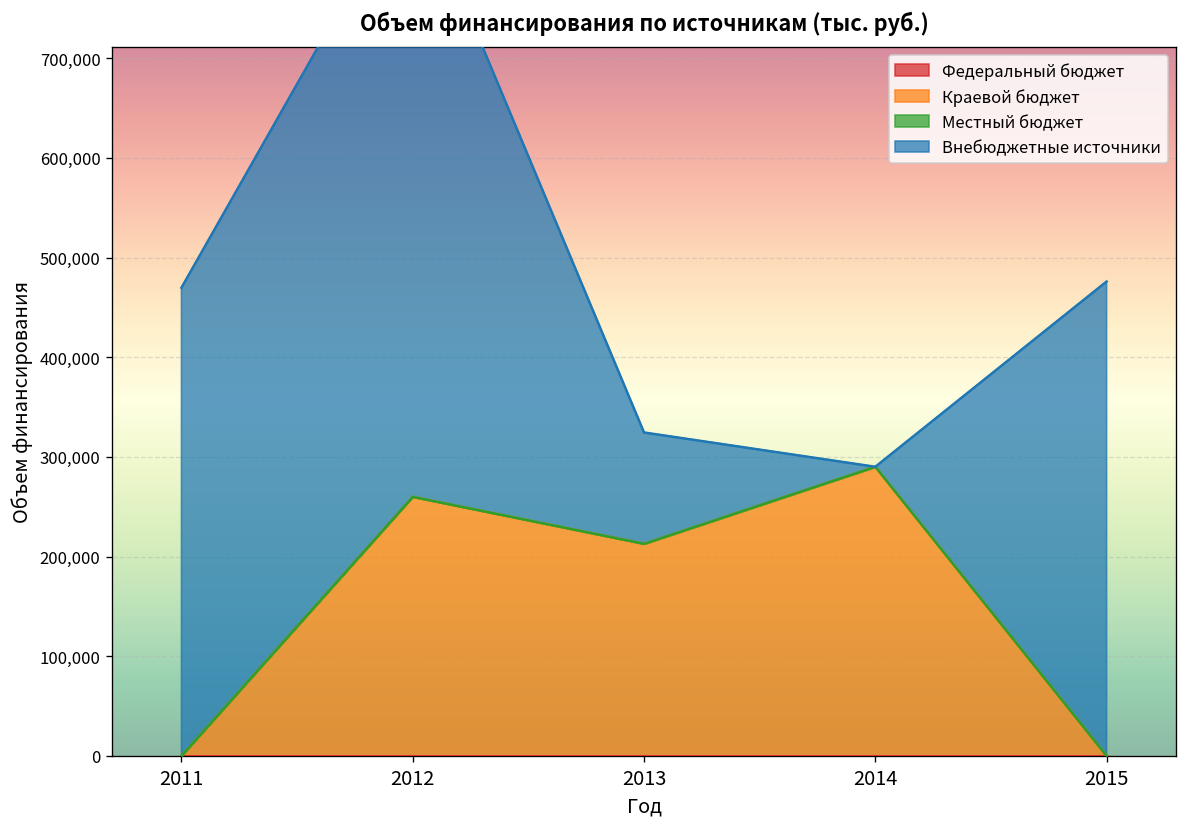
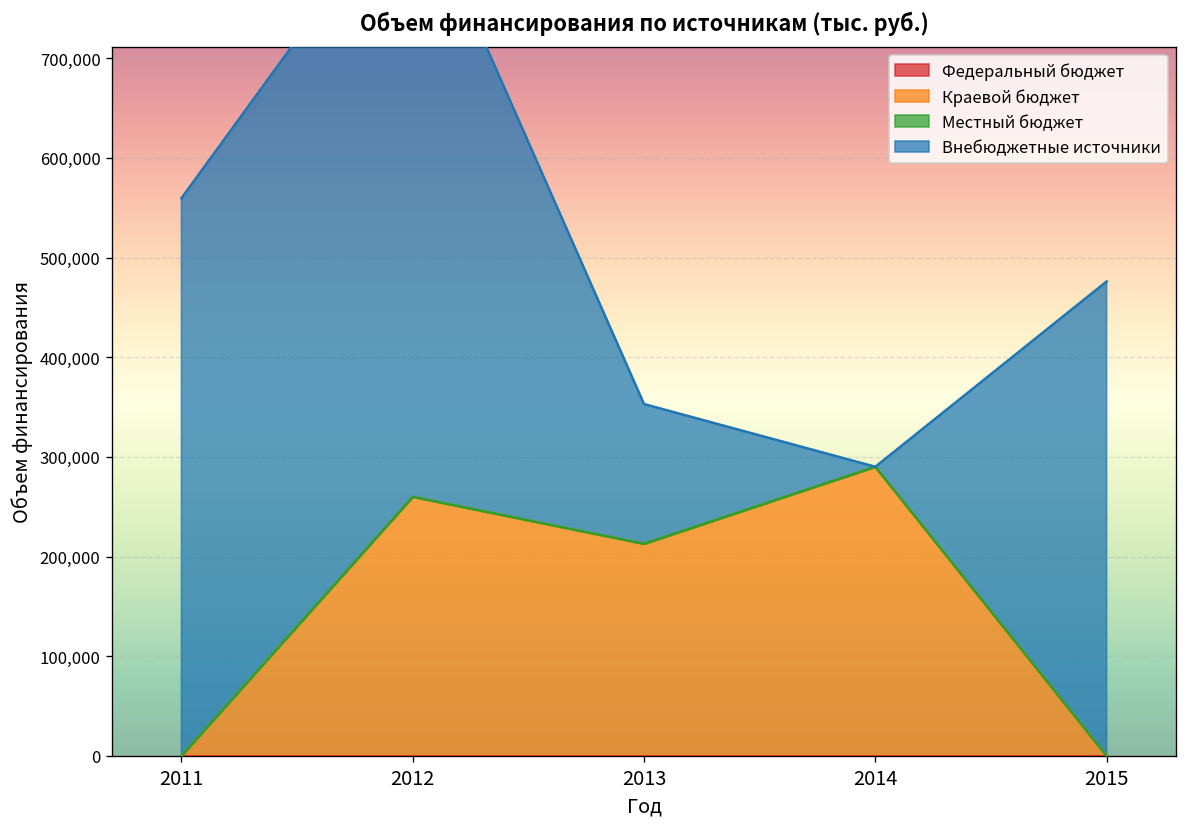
Внебюджетные источники, 2011: 470,000 -> 560,000
Внебюджетные источники, 2013: 110,000 -> 140,000
